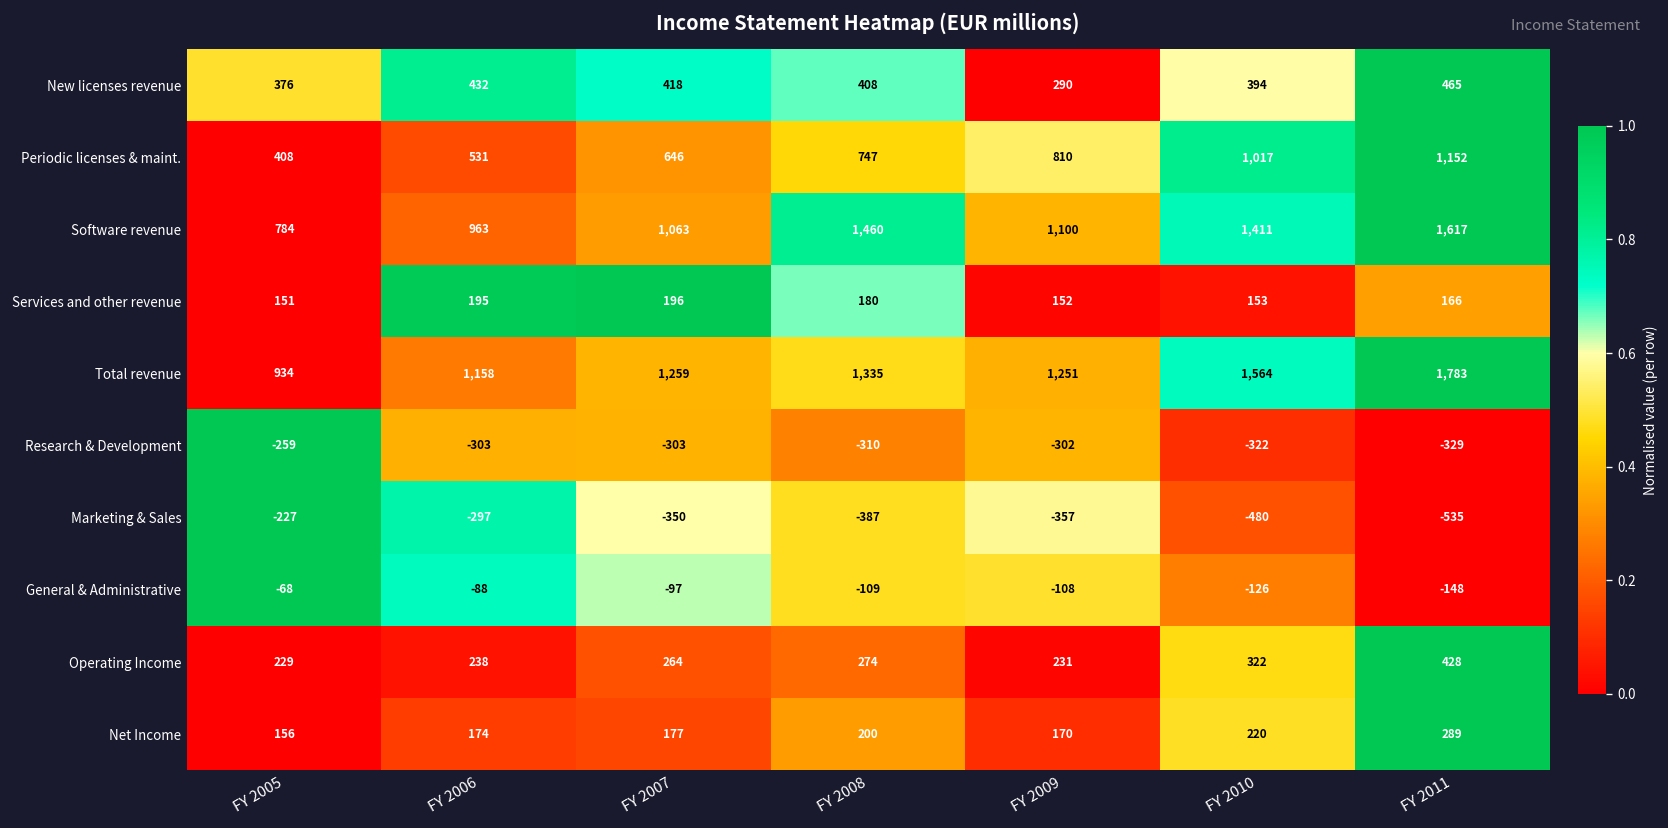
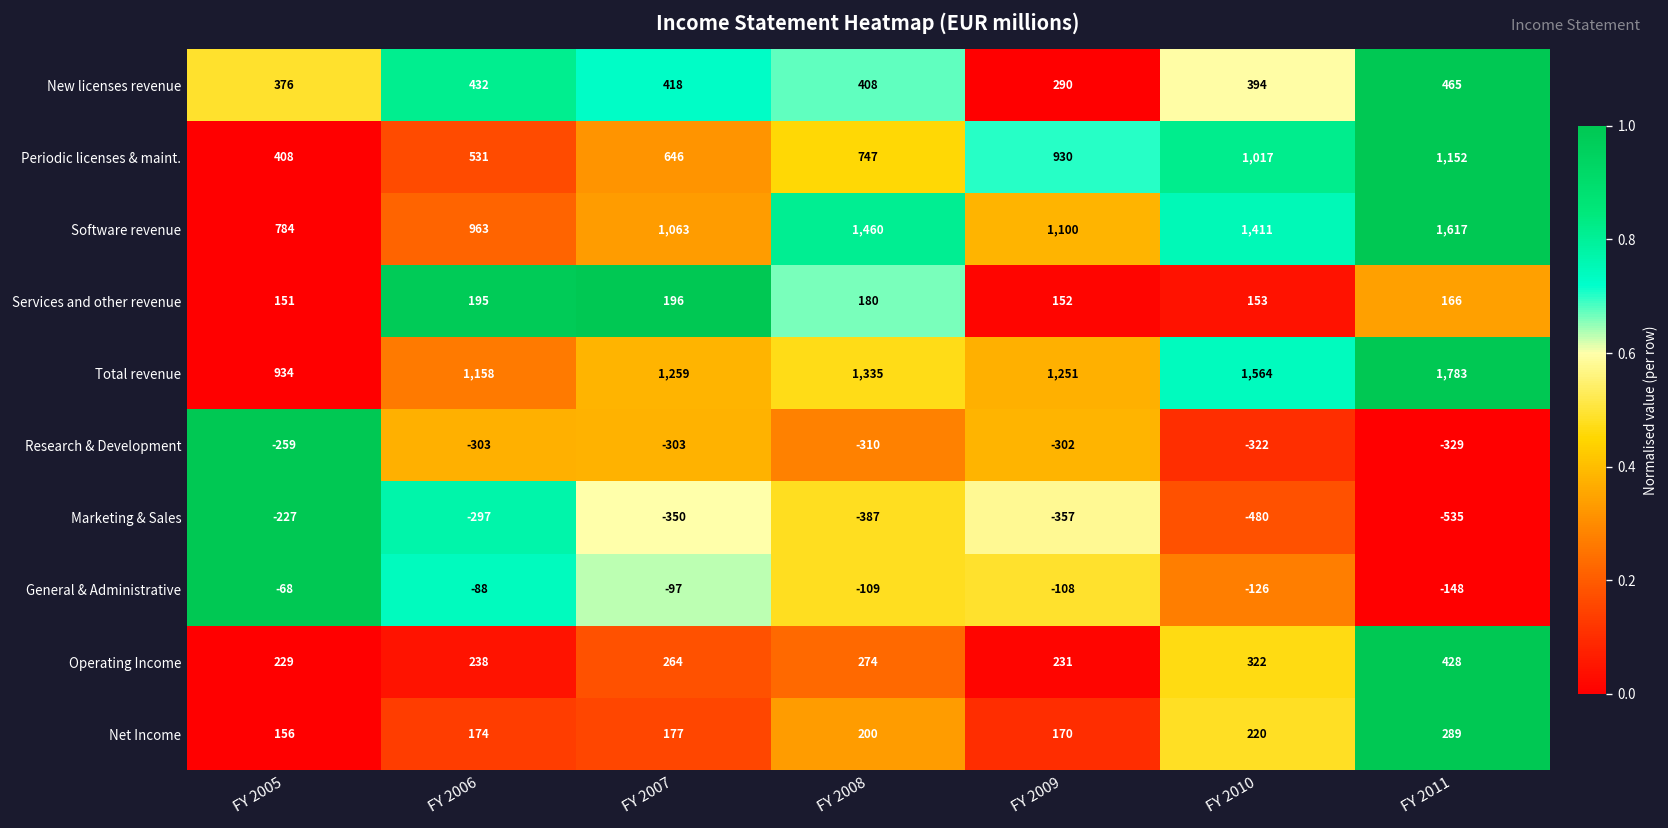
Periodic licenses & maint., FY 2009: 810 -> 930
